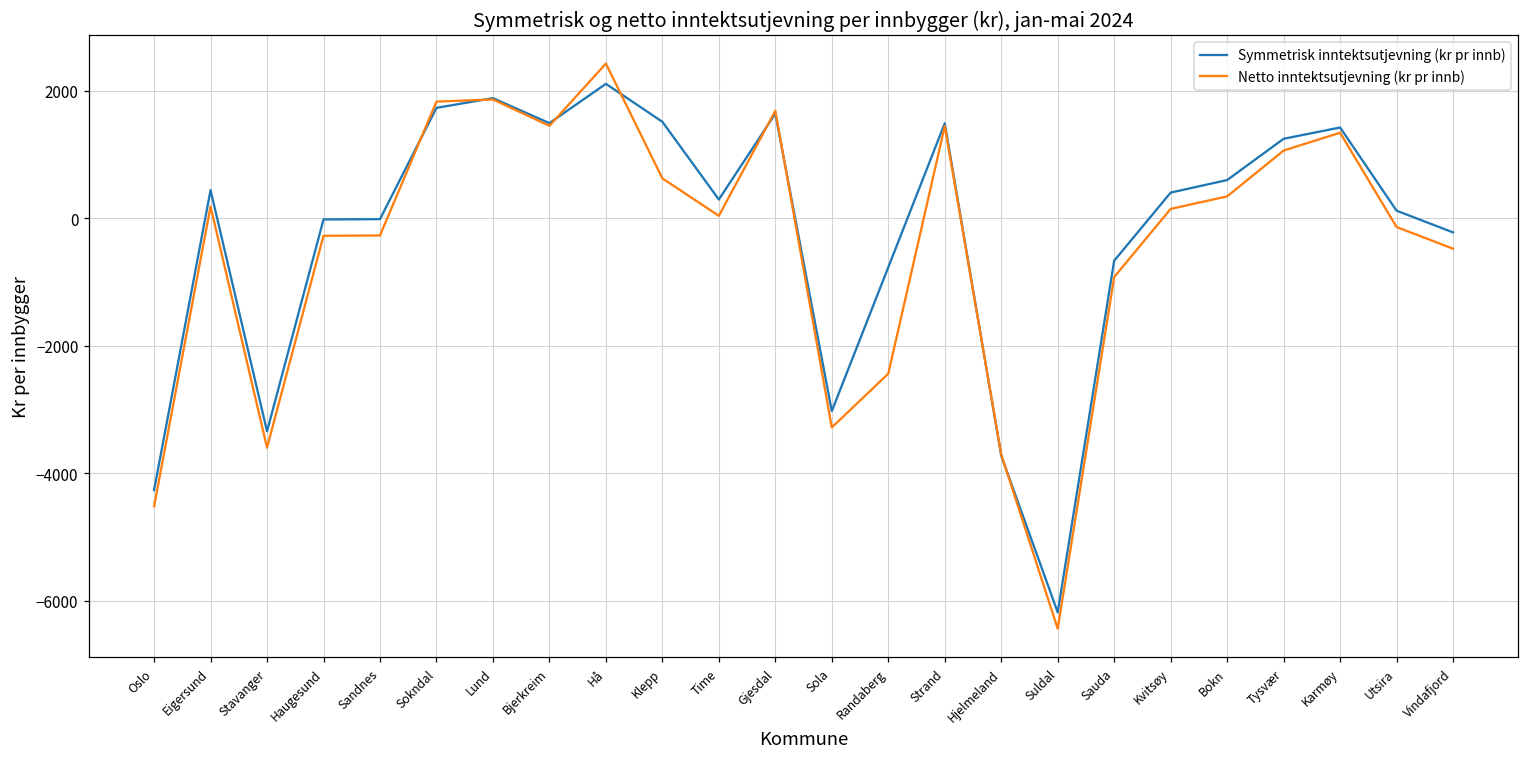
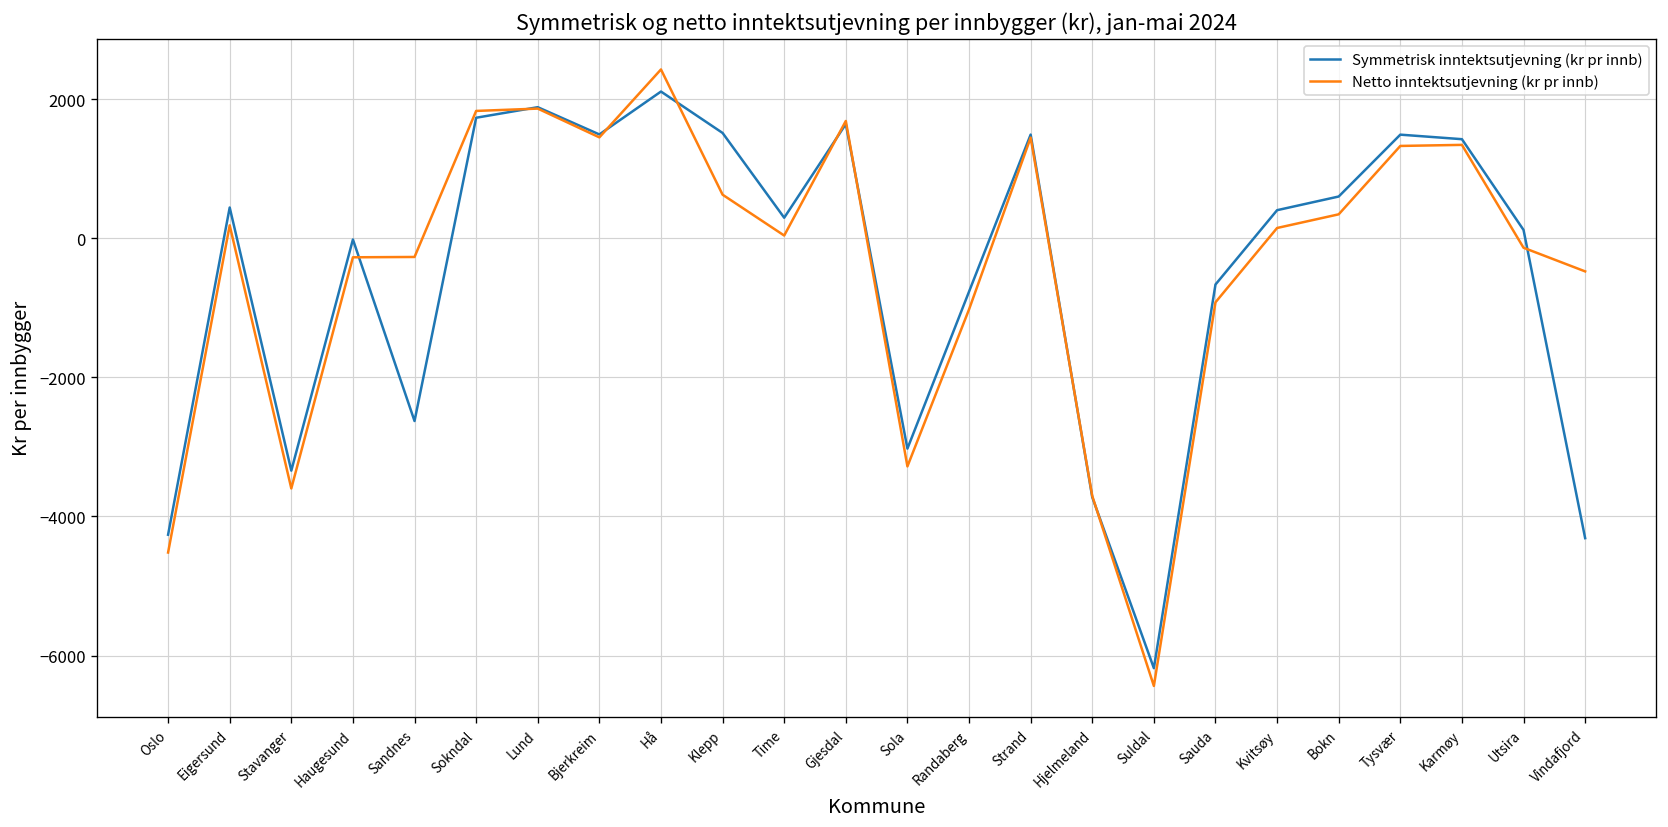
Symmetrisk inntektsutjevning (kr pr innb), Sandnes: 0 -> -2600
Netto inntektsutjevning (kr pr innb), Randaberg: -2400 -> -1000
Symmetrisk inntektsutjevning (kr pr innb), Tysvær: 1200 -> 1500
Netto inntektsutjevning (kr pr innb), Tysvær: 1100 -> 1300
Symmetrisk inntektsutjevning (kr pr innb), Vindafjord: -200 -> -4300
